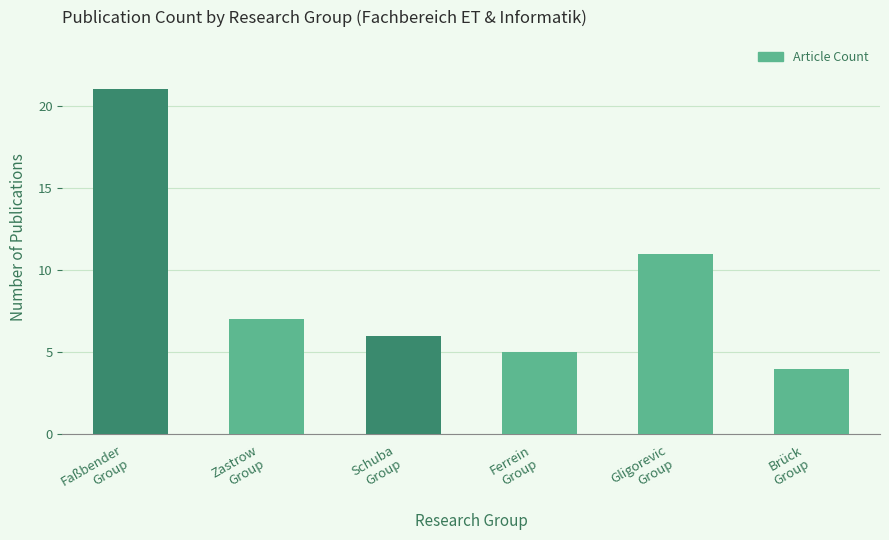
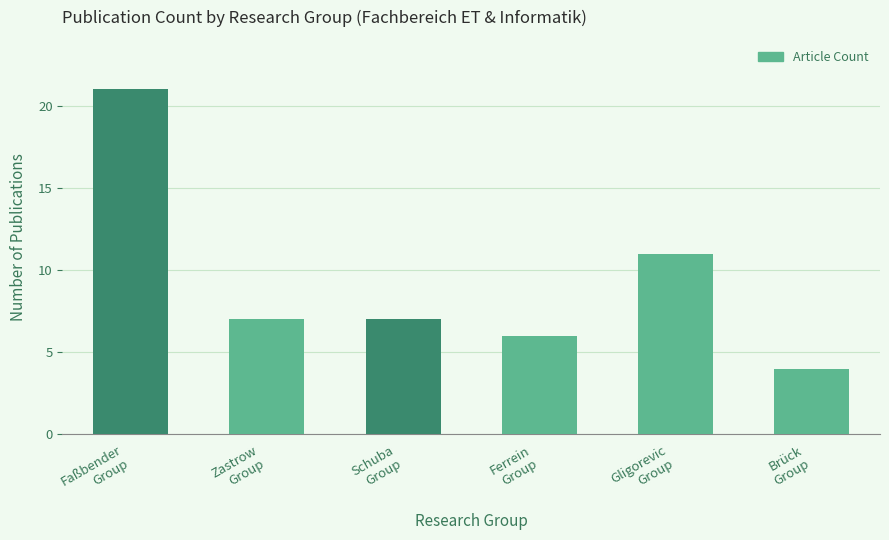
Schuba Group: 6 -> 7
Ferrein Group: 5 -> 6
